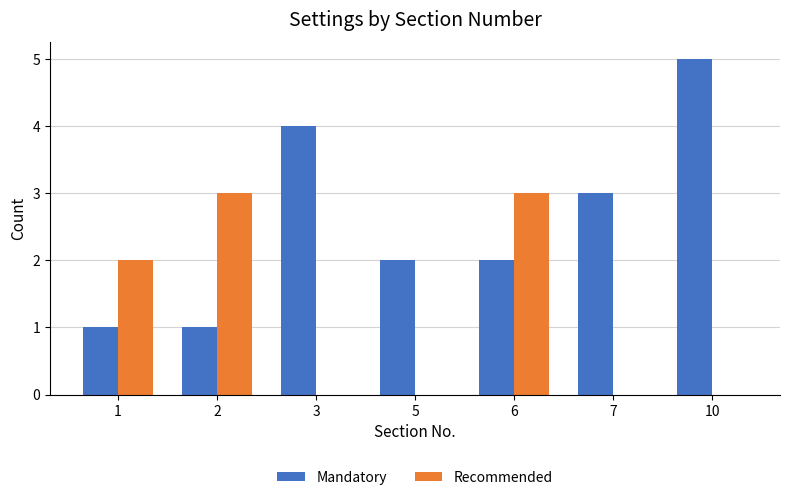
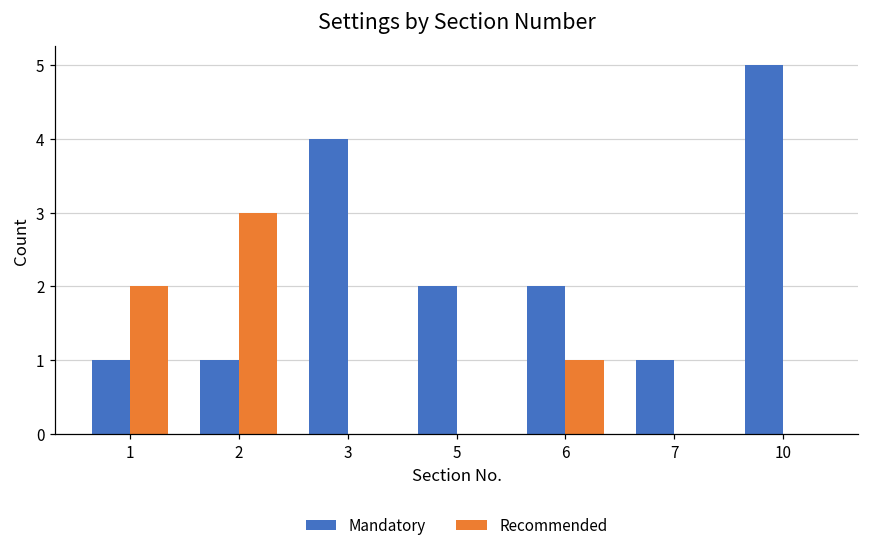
Recommended, 6: 3 -> 1
Mandatory, 7: 3 -> 1
